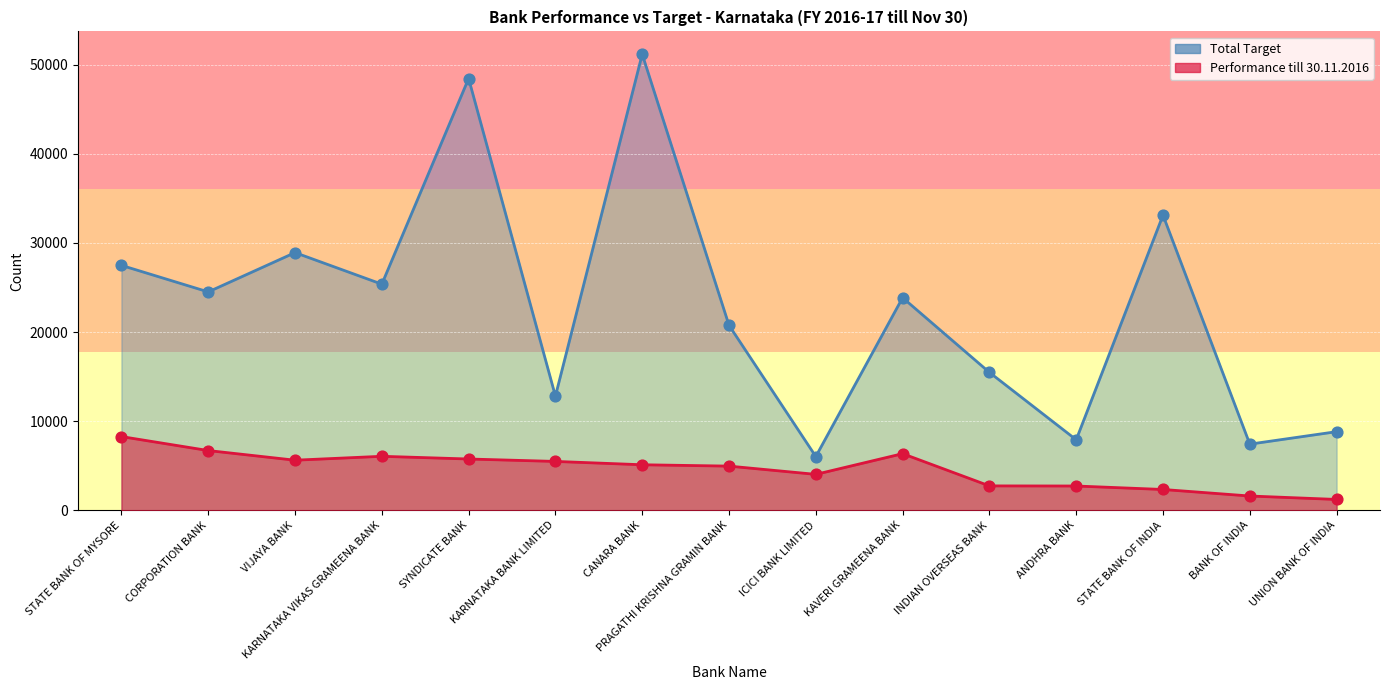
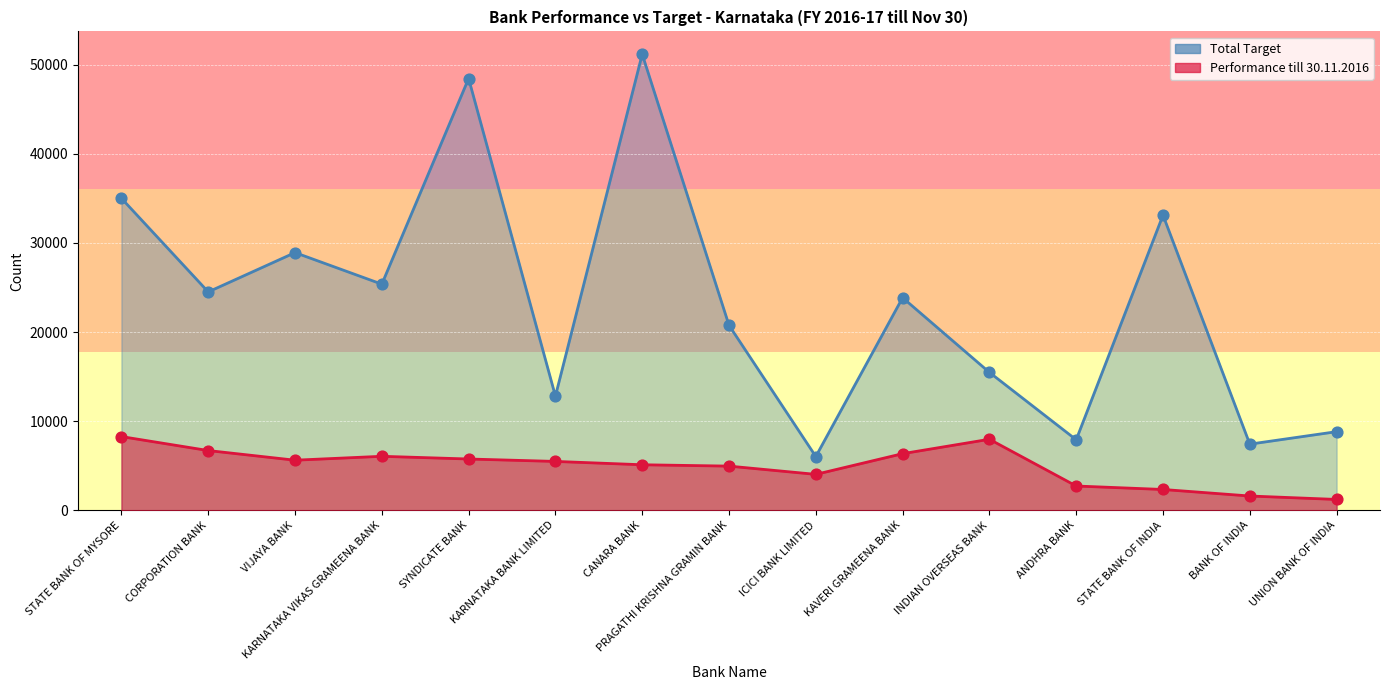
Total Target, STATE BANK OF MYSORE: 27000 -> 35000
Performance till 30.11.2016, INDIAN OVERSEAS BANK: 3000 -> 8000
